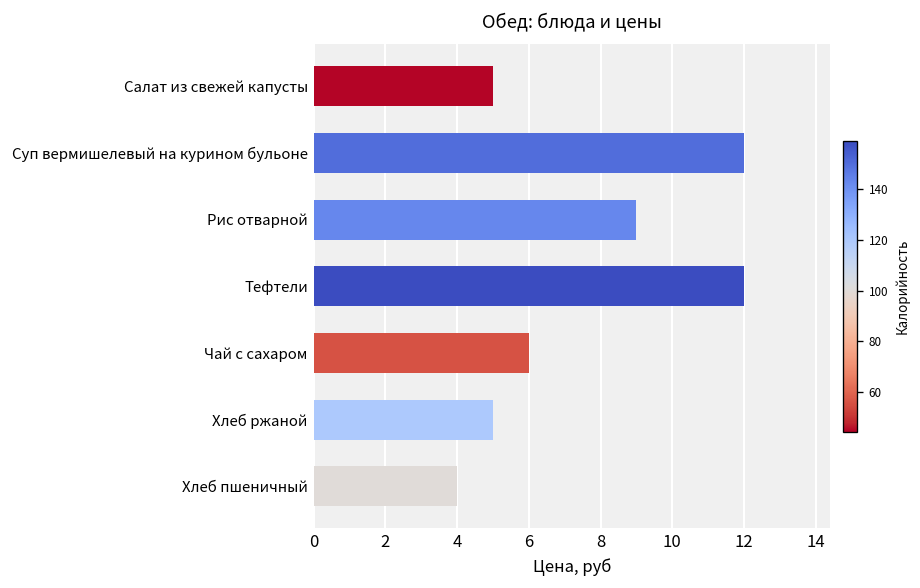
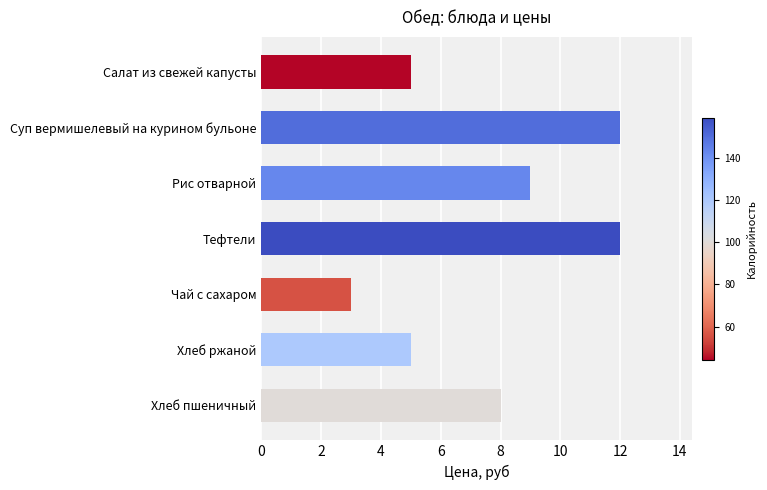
Чай с сахаром: 6 -> 3
Хлеб пшеничный: 4 -> 8
